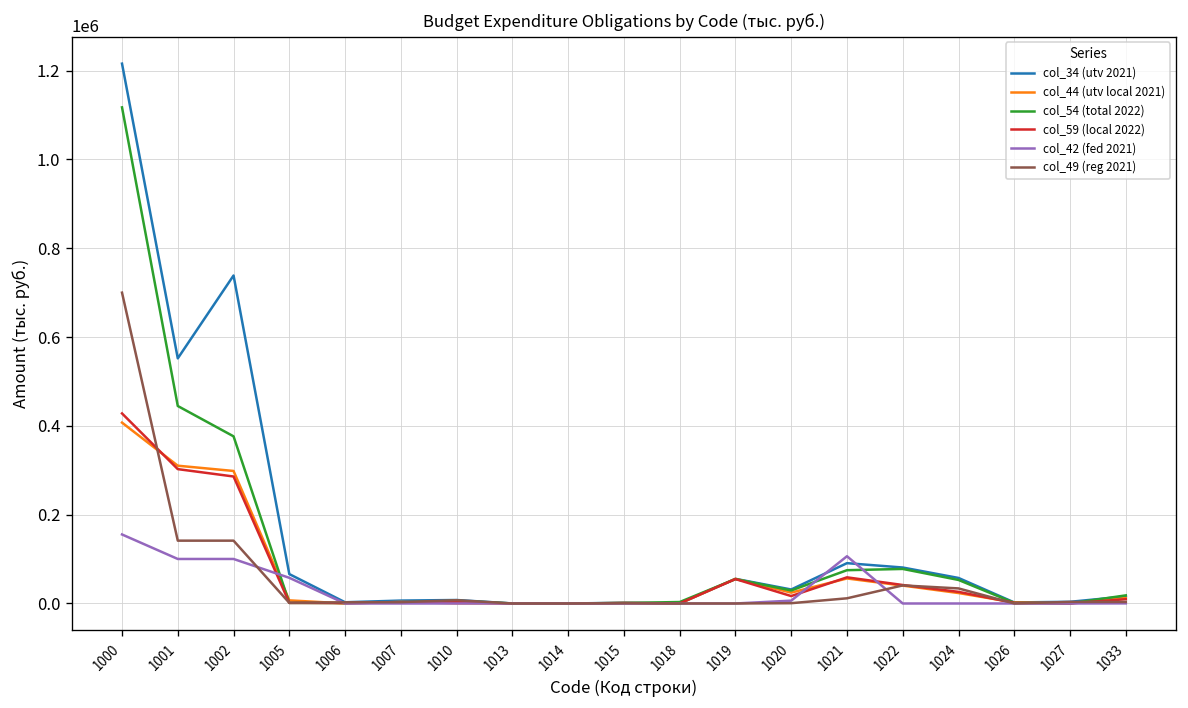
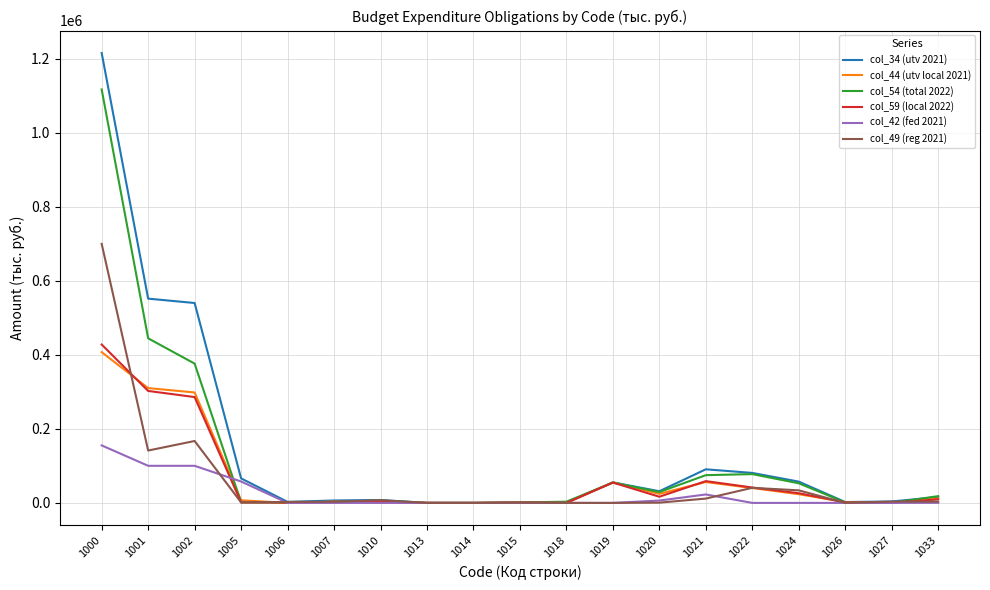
col_34 (utv 2021), 1002: 740000 -> 540000
col_49 (reg 2021), 1002: 140000 -> 170000
col_42 (fed 2021), 1021: 110000 -> 20000
